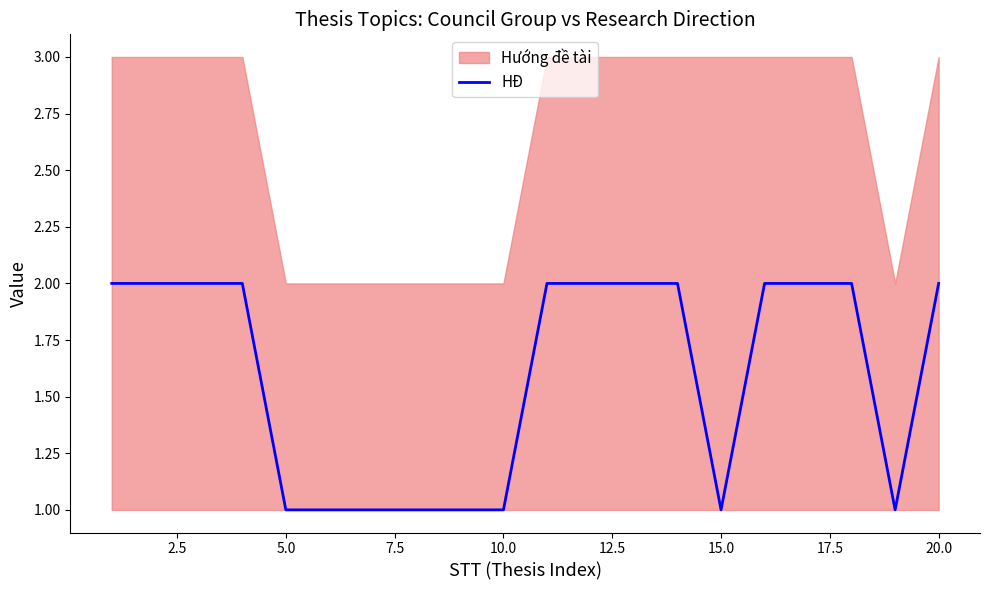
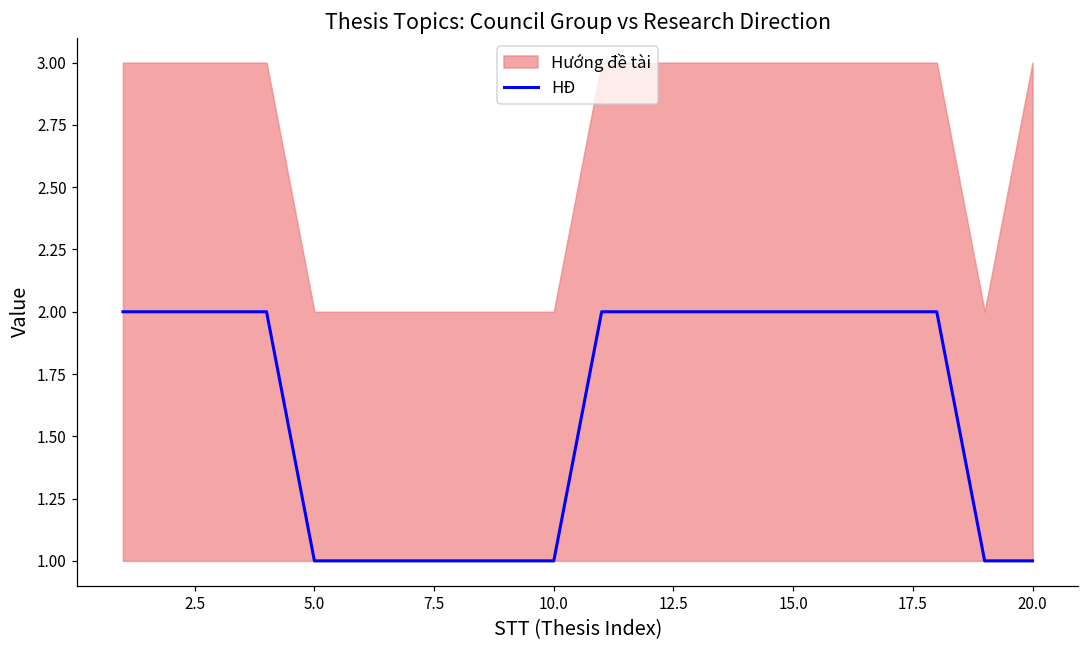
HĐ, 15.0: 1 -> 2
HĐ, 20.0: 2 -> 1
